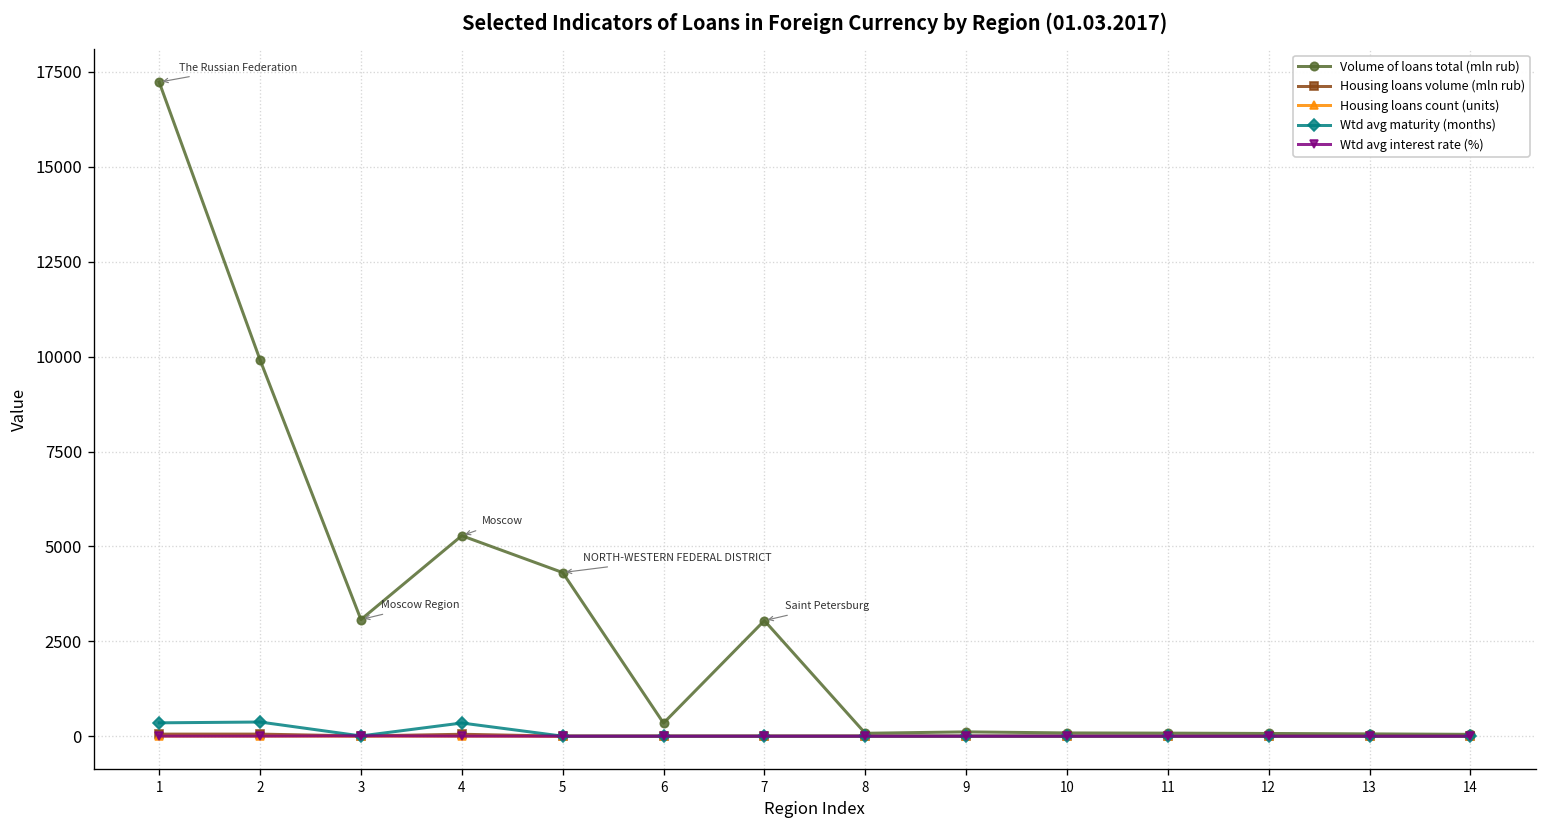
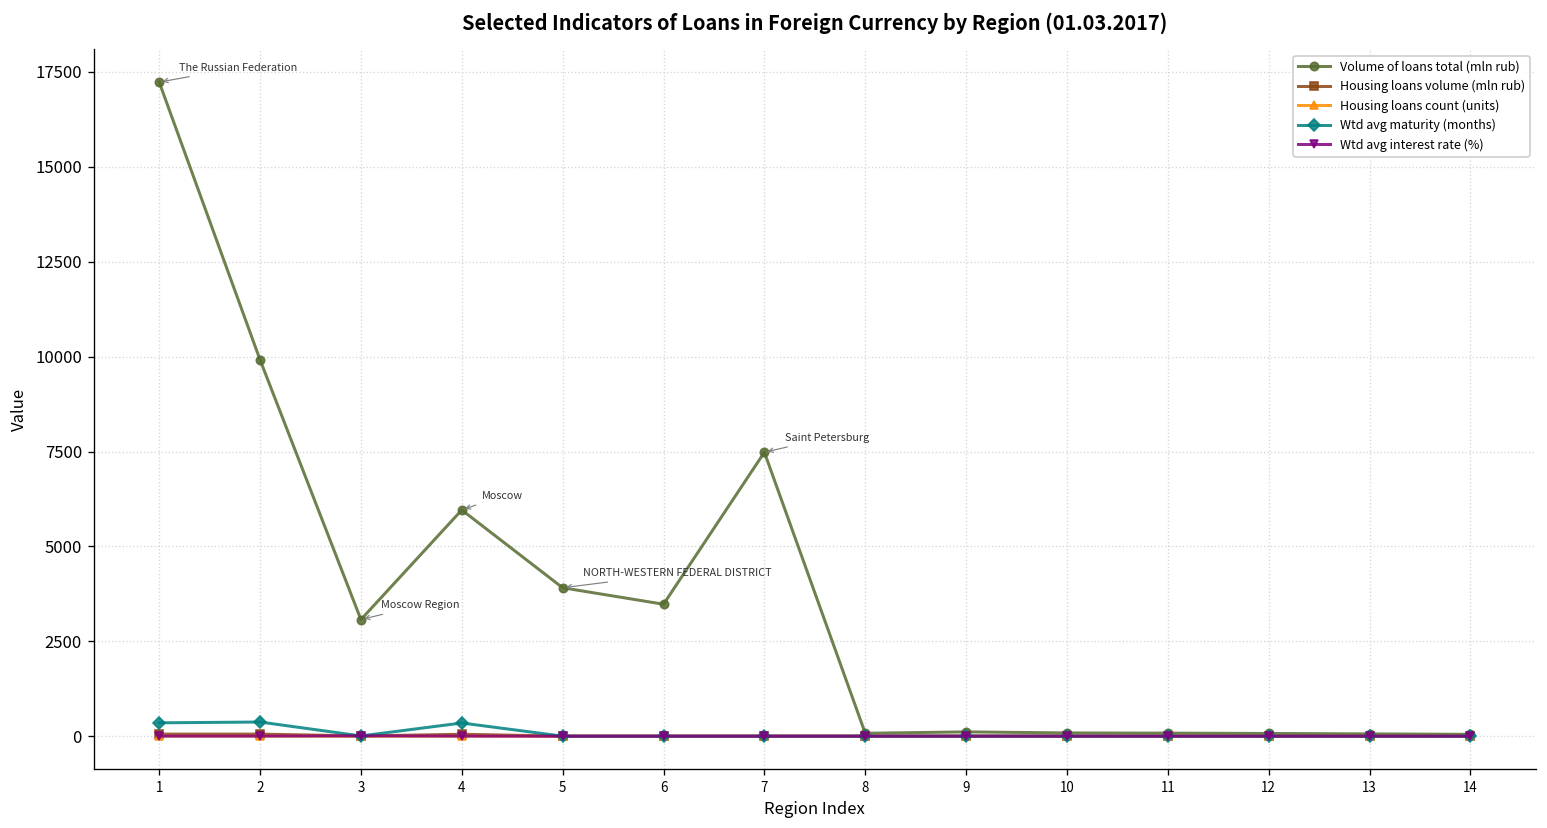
Volume of loans total (mln rub), 4: 5300 -> 6000
Volume of loans total (mln rub), 5: 4300 -> 3900
Volume of loans total (mln rub), 6: 300 -> 3500
Volume of loans total (mln rub), 7: 3000 -> 7500
